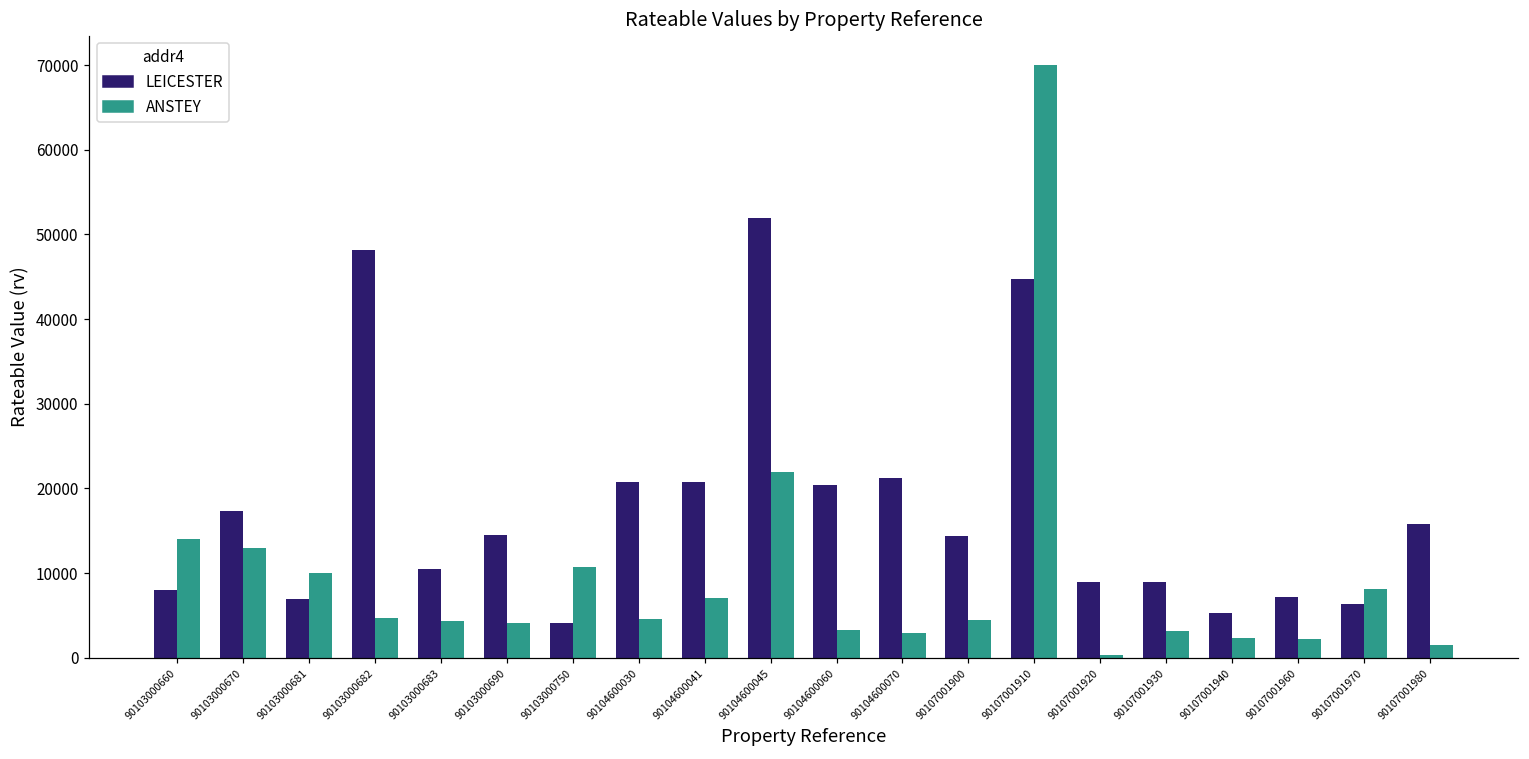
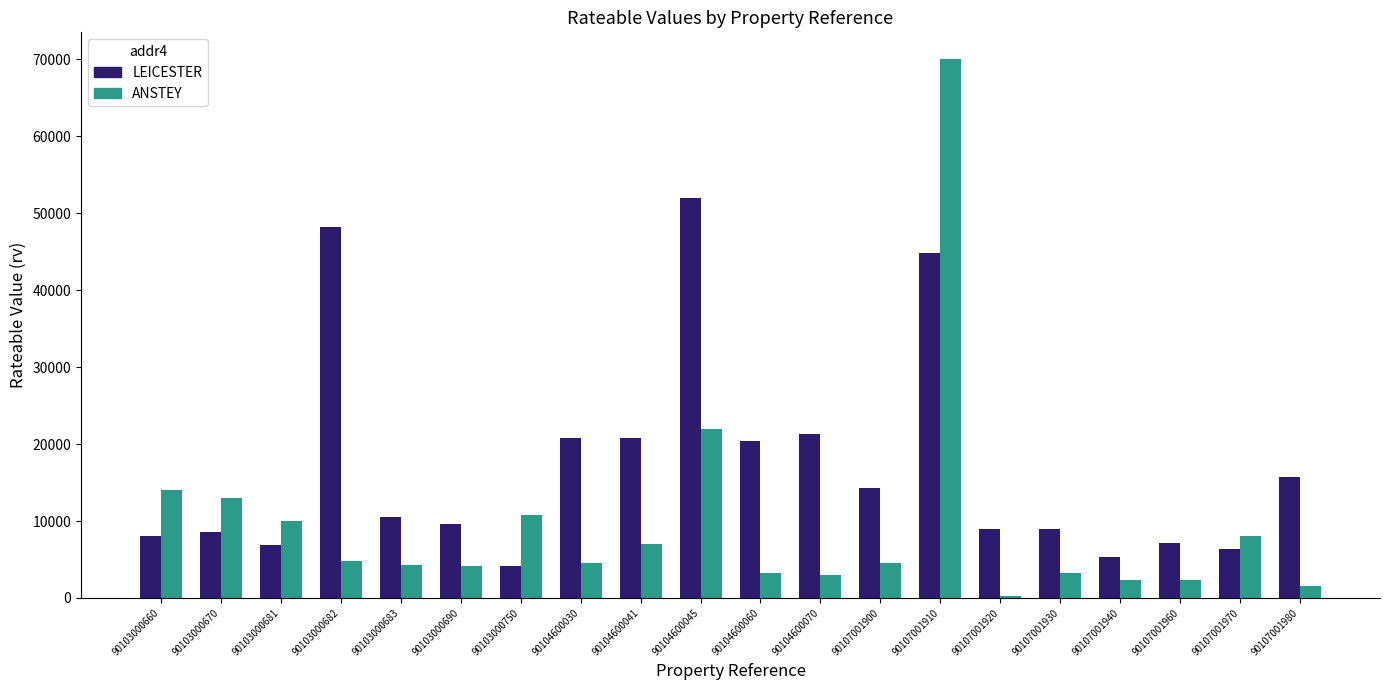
LEICESTER, 90103000670: 17000 -> 9000
LEICESTER, 90103000690: 15000 -> 10000
